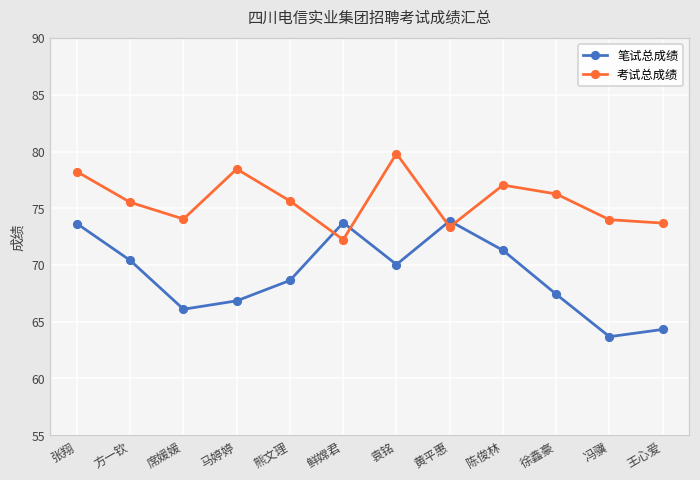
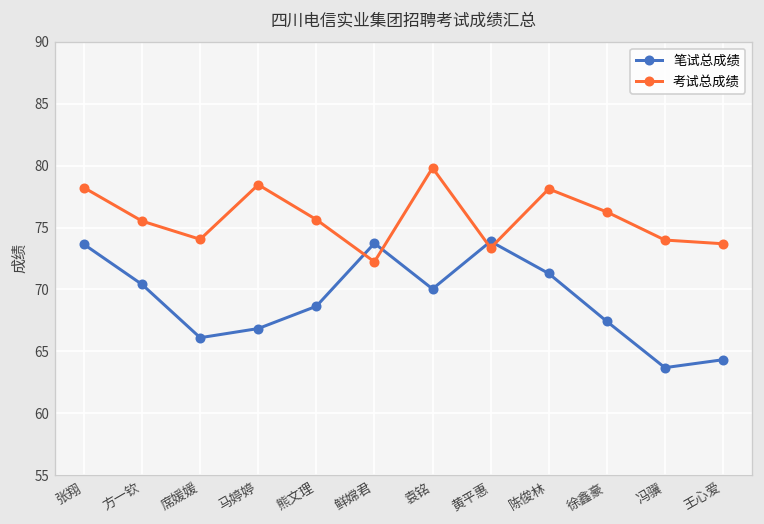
考试总成绩, 陈俊林: 77.0 -> 78.1
